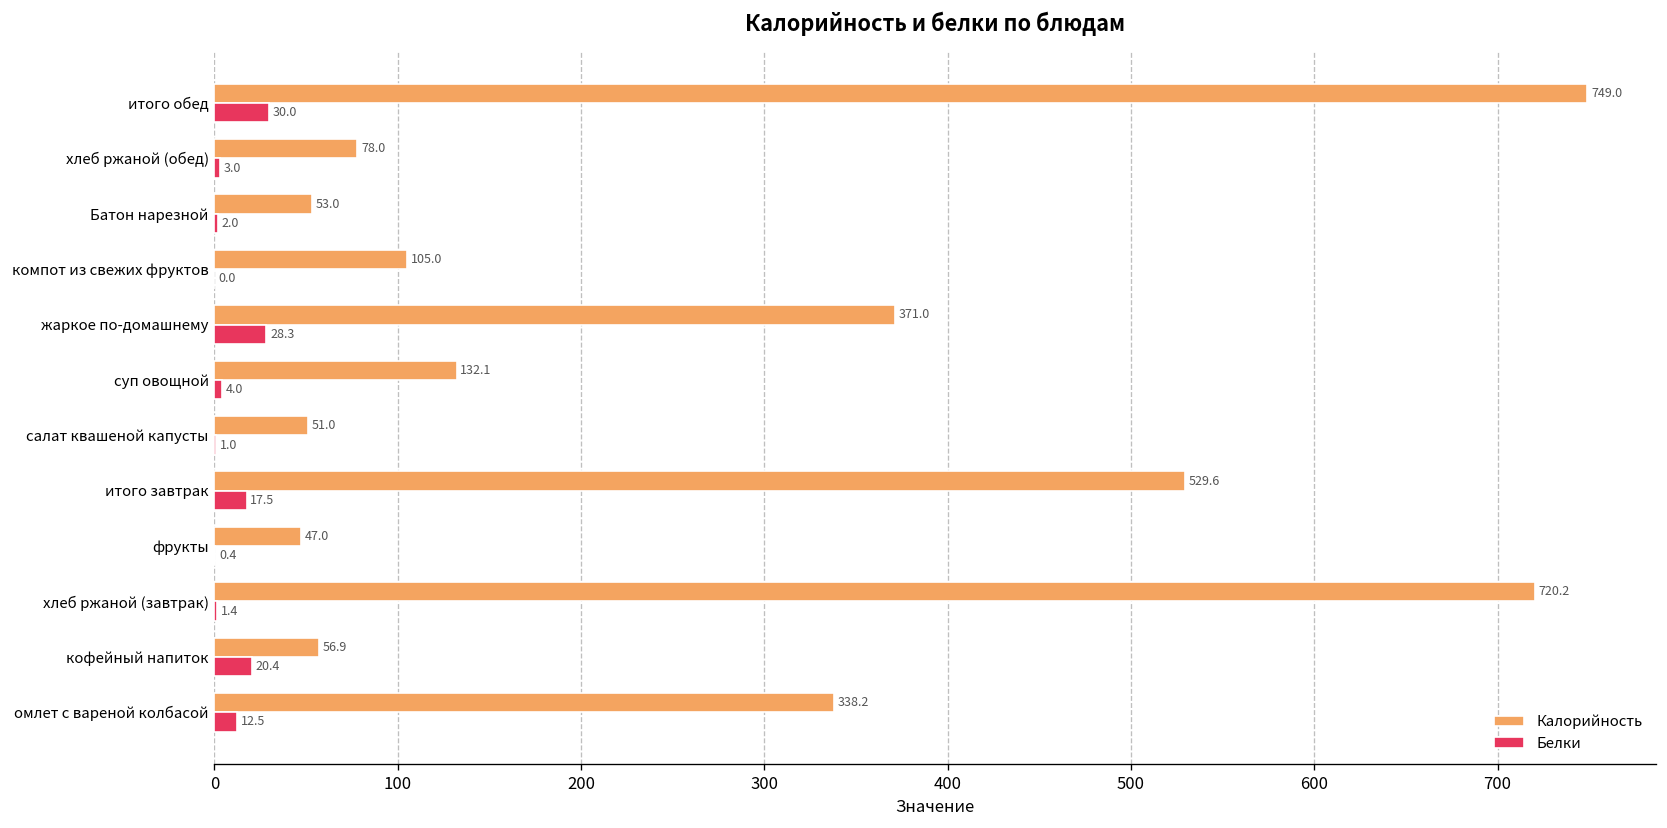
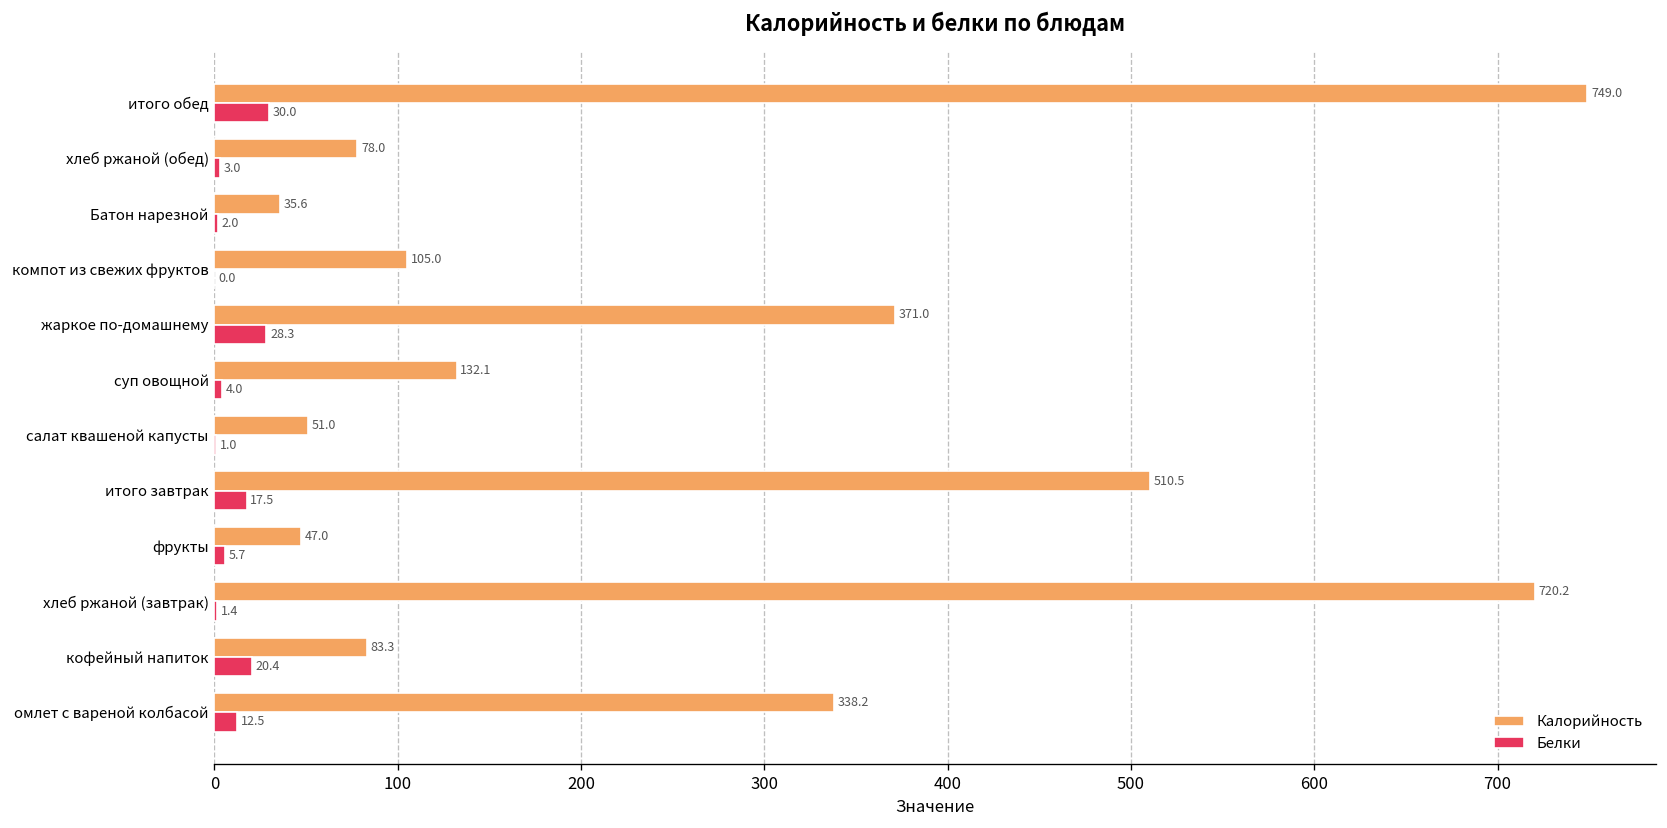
Калорийность, Батон нарезной: 53.0 -> 35.6
Калорийность, итого завтрак: 529.6 -> 510.5
Белки, фрукты: 0.4 -> 5.7
Калорийность, кофейный напиток: 56.9 -> 83.3
